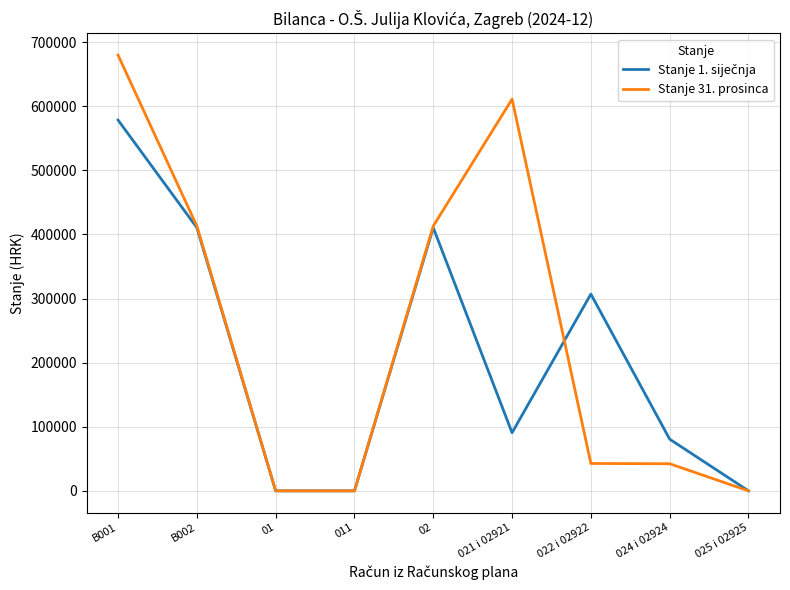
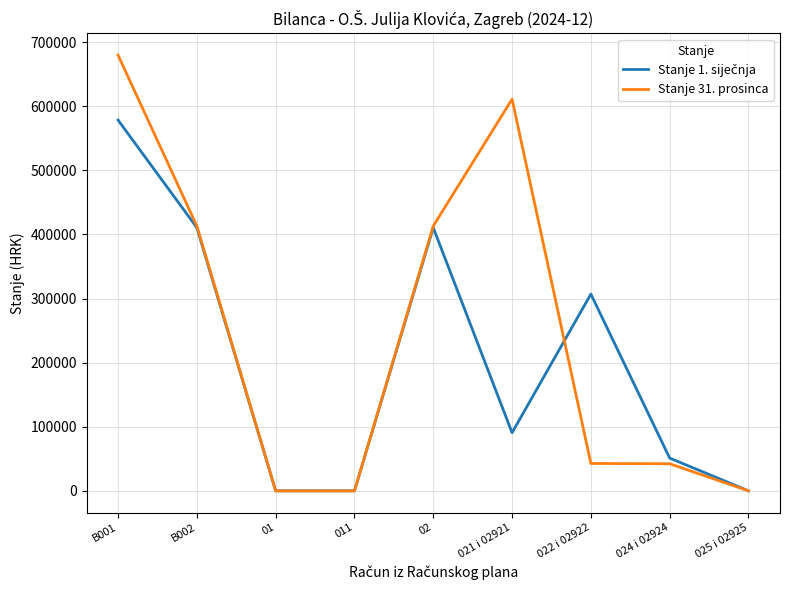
Stanje 1. siječnja, 024 i 02924: 80000 -> 50000
